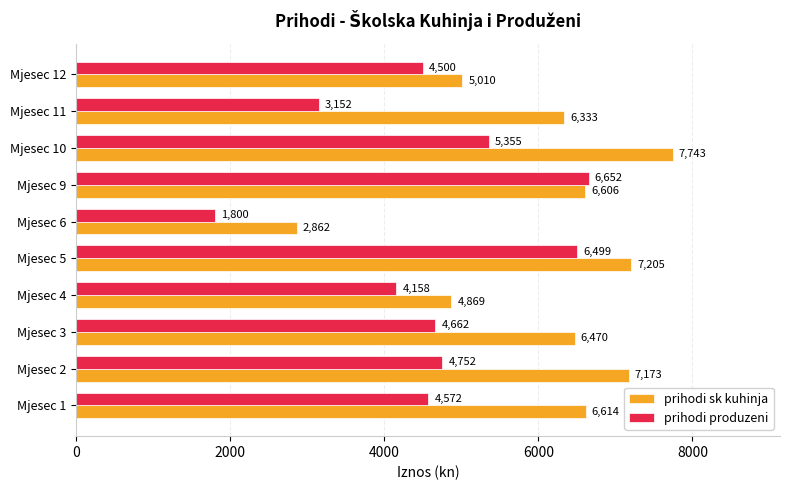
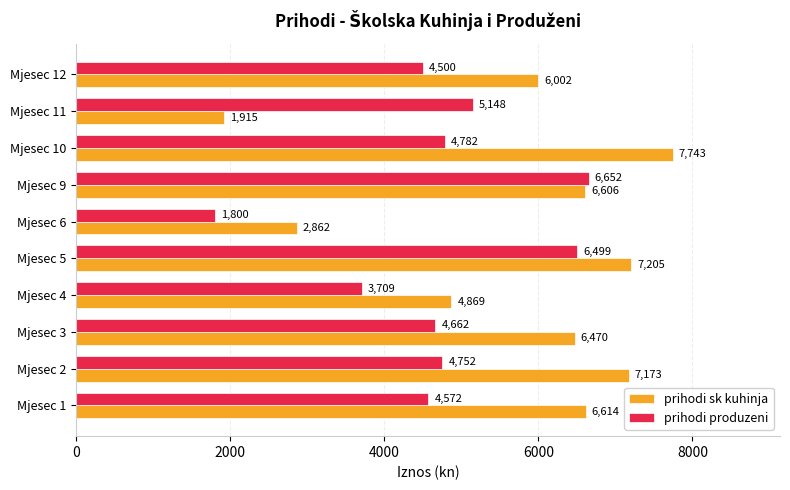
prihodi sk kuhinja, Mjesec 12: 5,010 -> 6,002
prihodi produzeni, Mjesec 11: 3,152 -> 5,148
prihodi sk kuhinja, Mjesec 11: 6,333 -> 1,915
prihodi produzeni, Mjesec 10: 5,355 -> 4,782
prihodi produzeni, Mjesec 4: 4,158 -> 3,709
